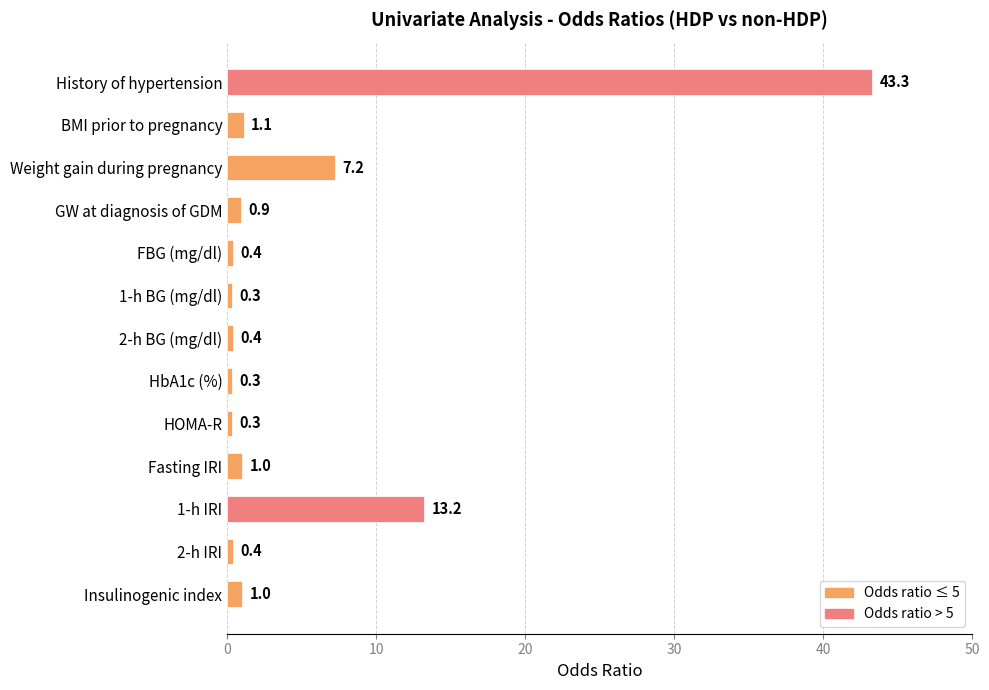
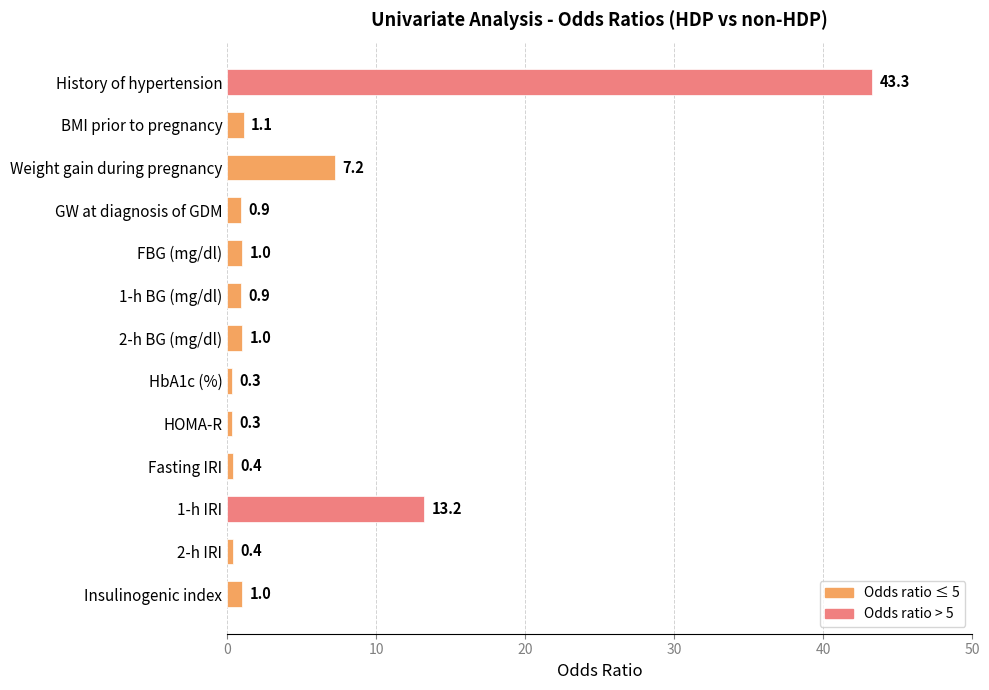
FBG (mg/dl): 0.4 -> 1.0
1-h BG (mg/dl): 0.3 -> 0.9
2-h BG (mg/dl): 0.4 -> 1.0
Fasting IRI: 1.0 -> 0.4
